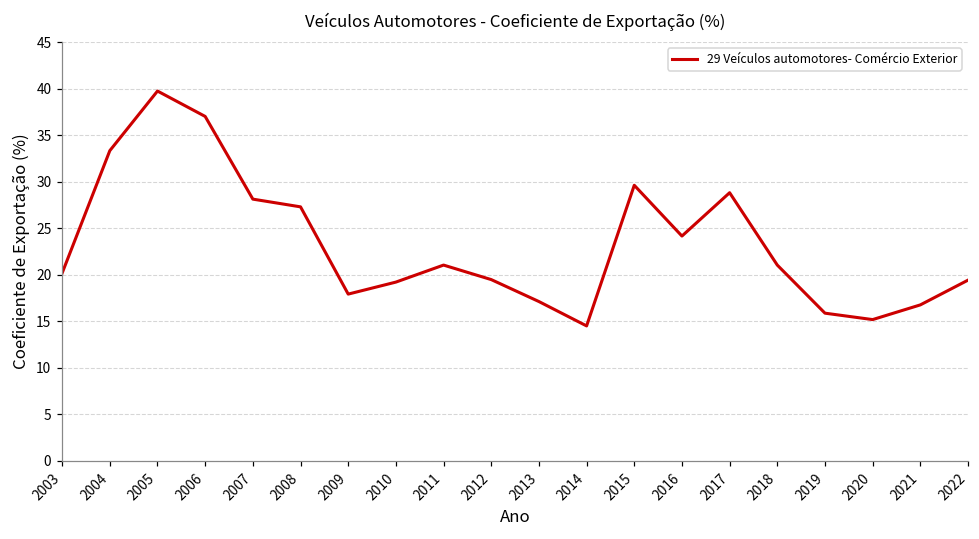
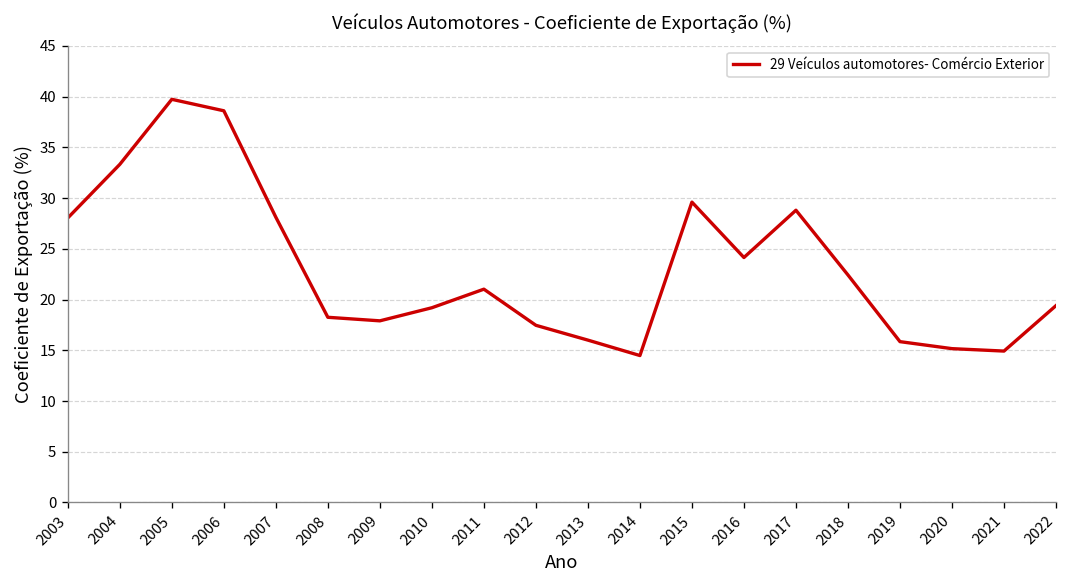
2003: 20 -> 28
2006: 37 -> 39
2008: 27 -> 18
2012: 19 -> 17
2013: 17 -> 16
2018: 21 -> 22
2021: 17 -> 15
